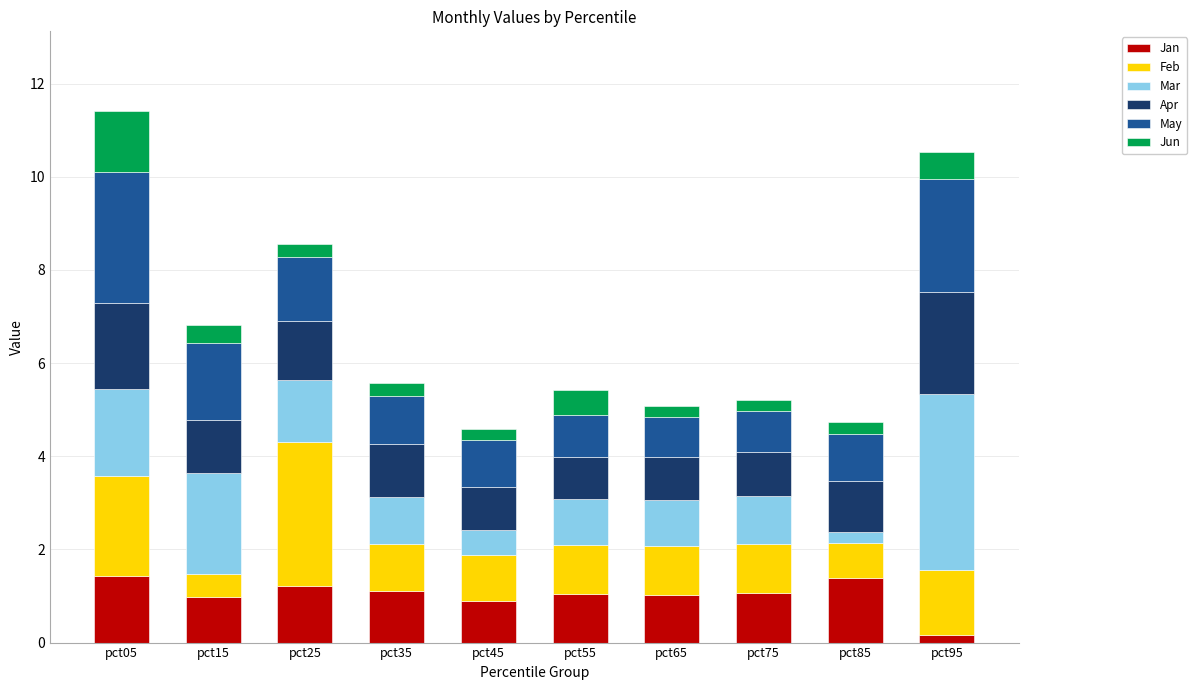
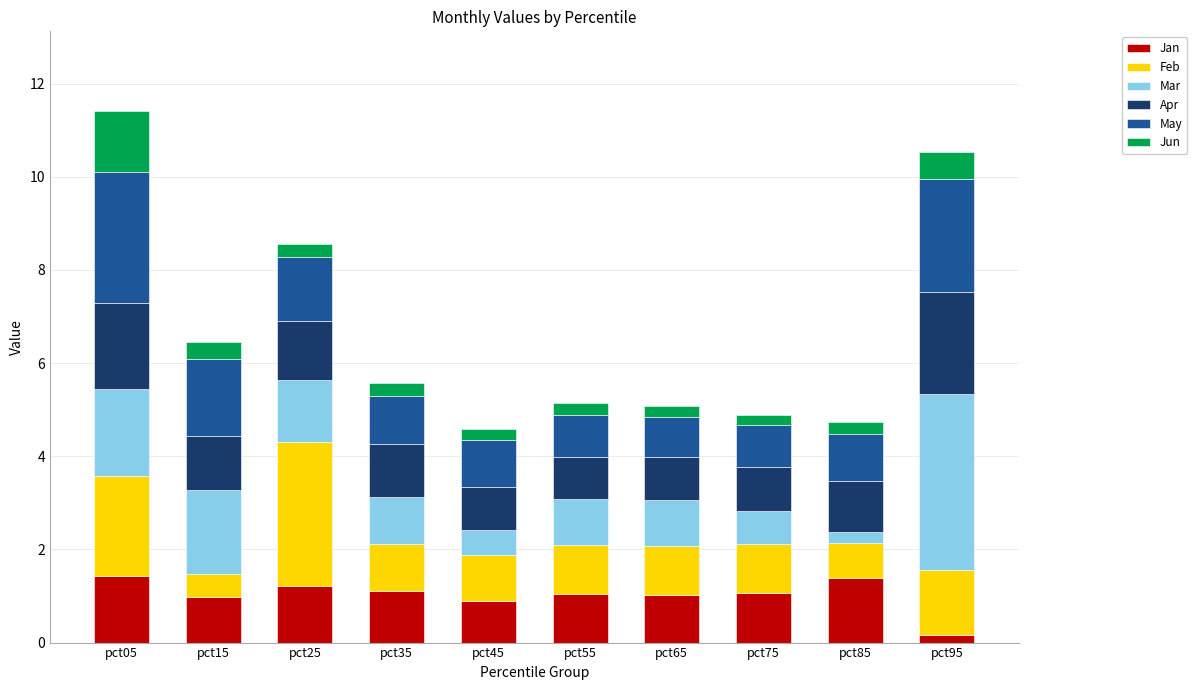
Mar, pct15: 2.2 -> 1.8
Jun, pct55: 0.5 -> 0.3
Mar, pct75: 1.0 -> 0.7
